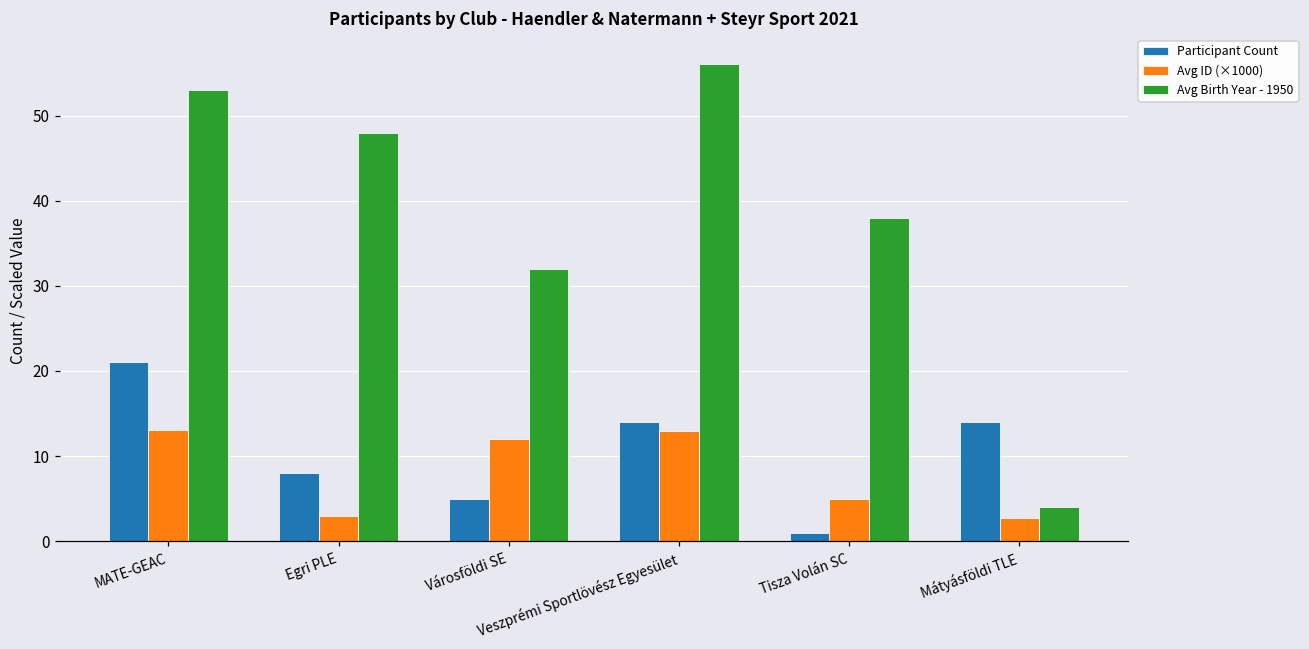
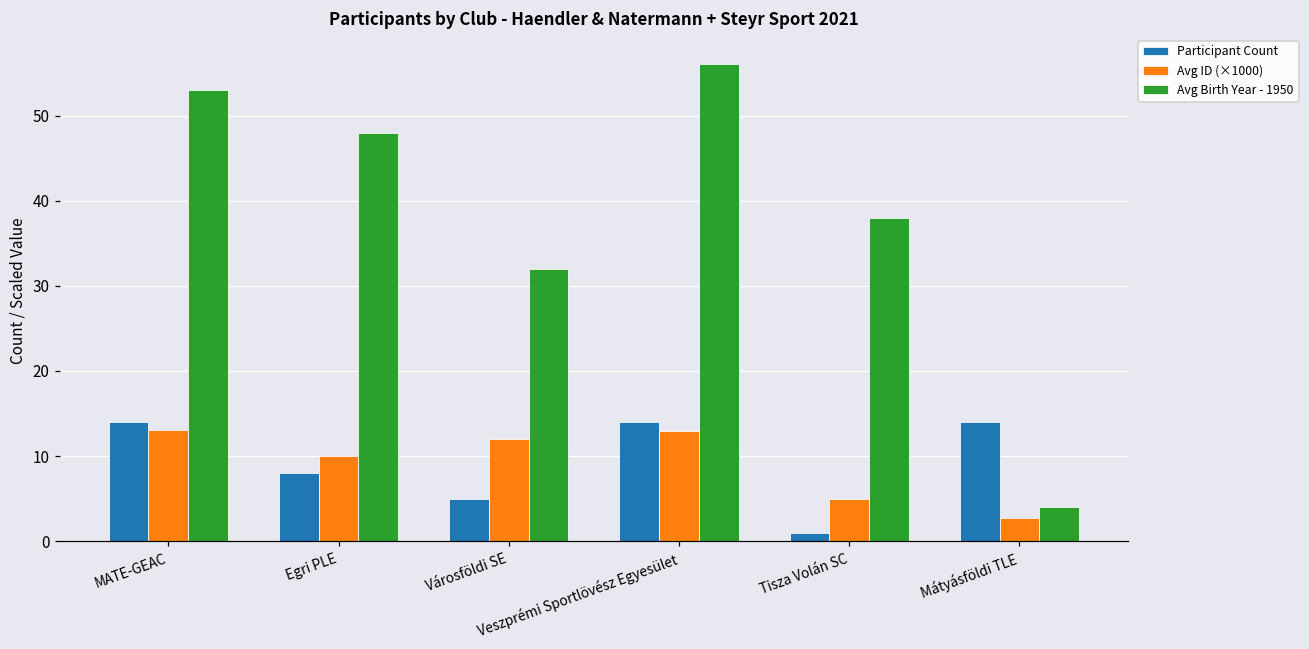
Participant Count, MATE-GEAC: 21 -> 14
Avg ID (×1000), Egri PLE: 3 -> 10
